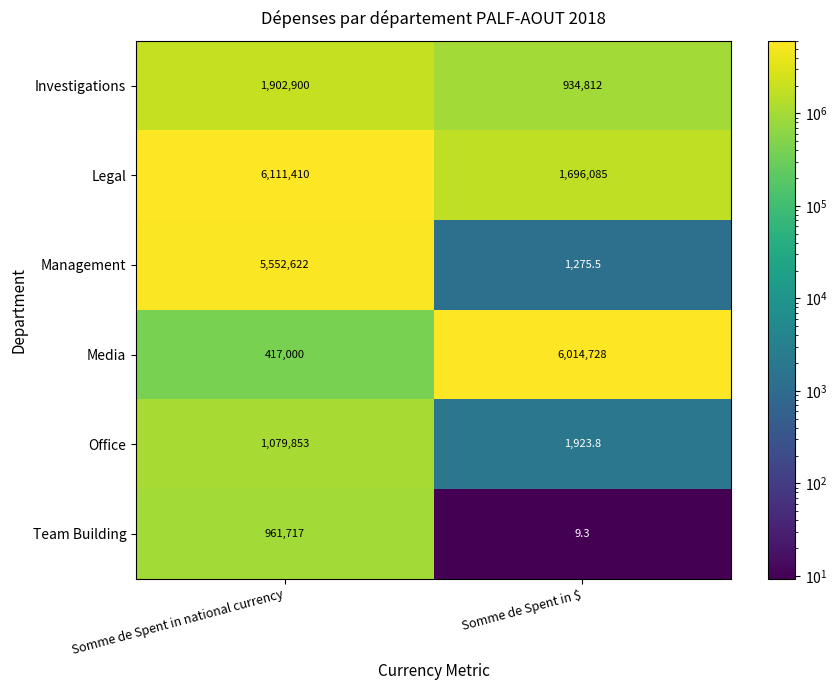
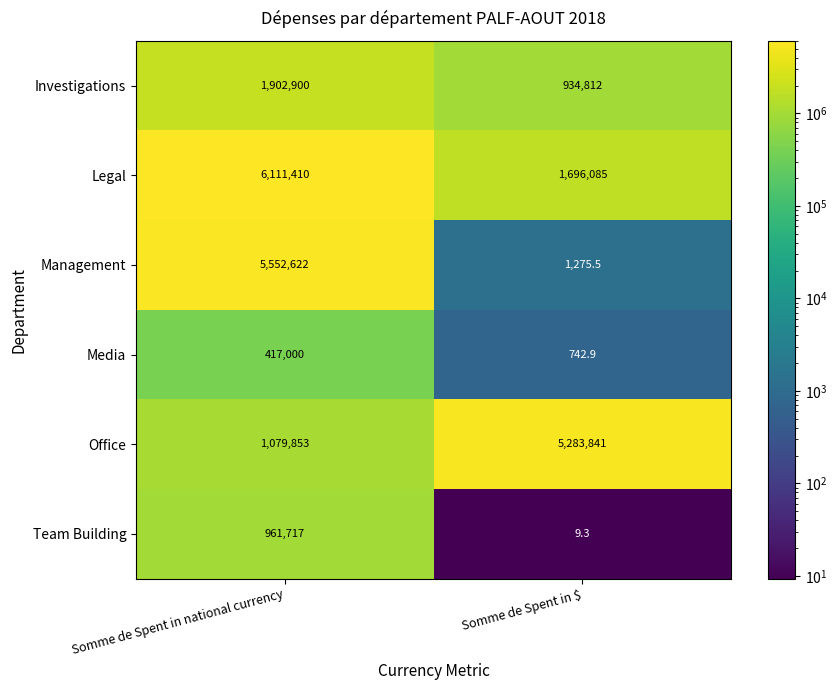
Media, Somme de Spent in $: 6,014,728 -> 742.9
Office, Somme de Spent in $: 1,923.8 -> 5,283,841
